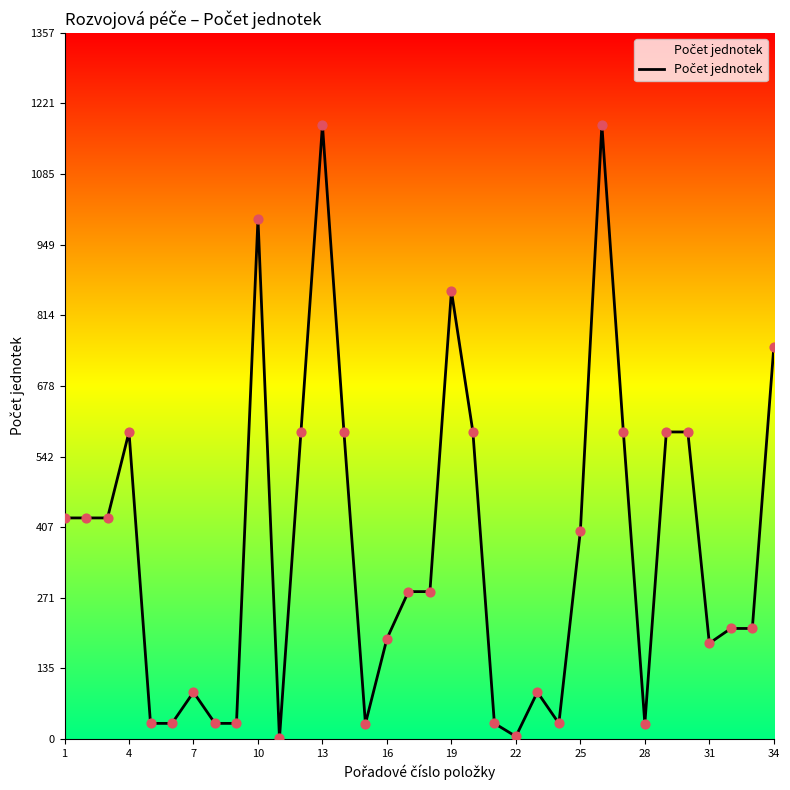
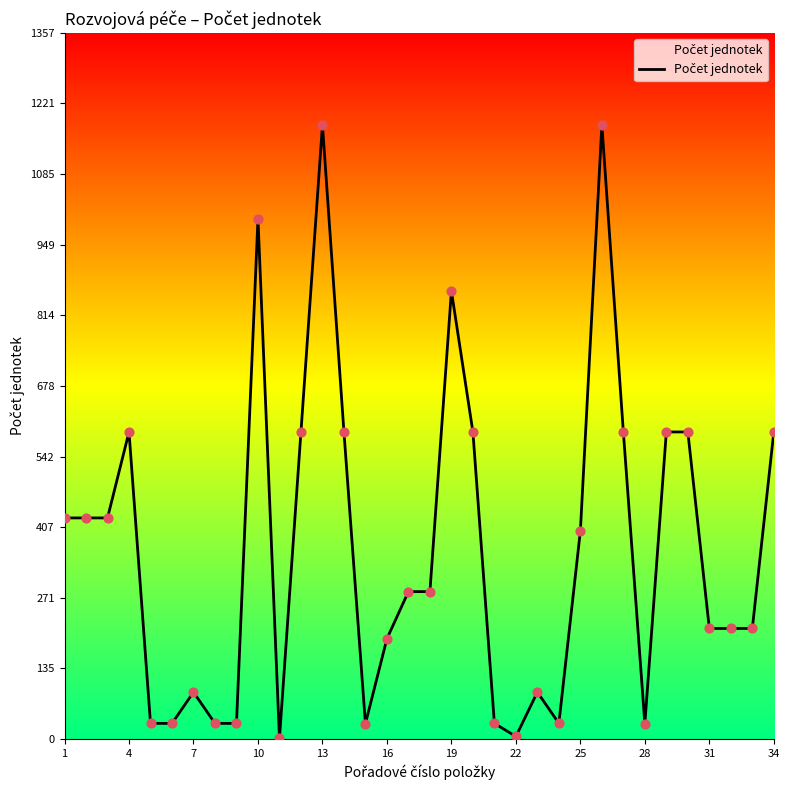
31: 180 -> 210
34: 750 -> 590
